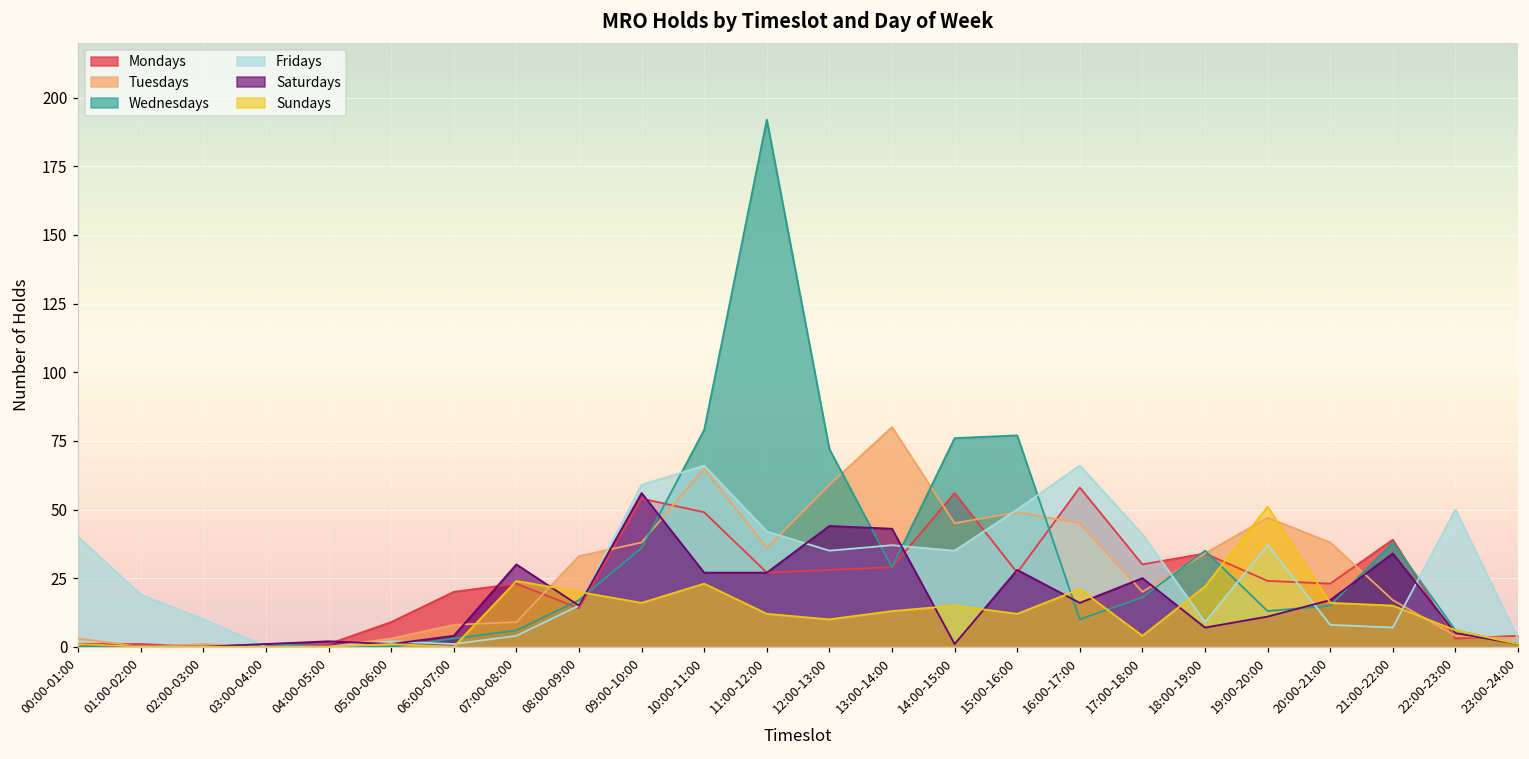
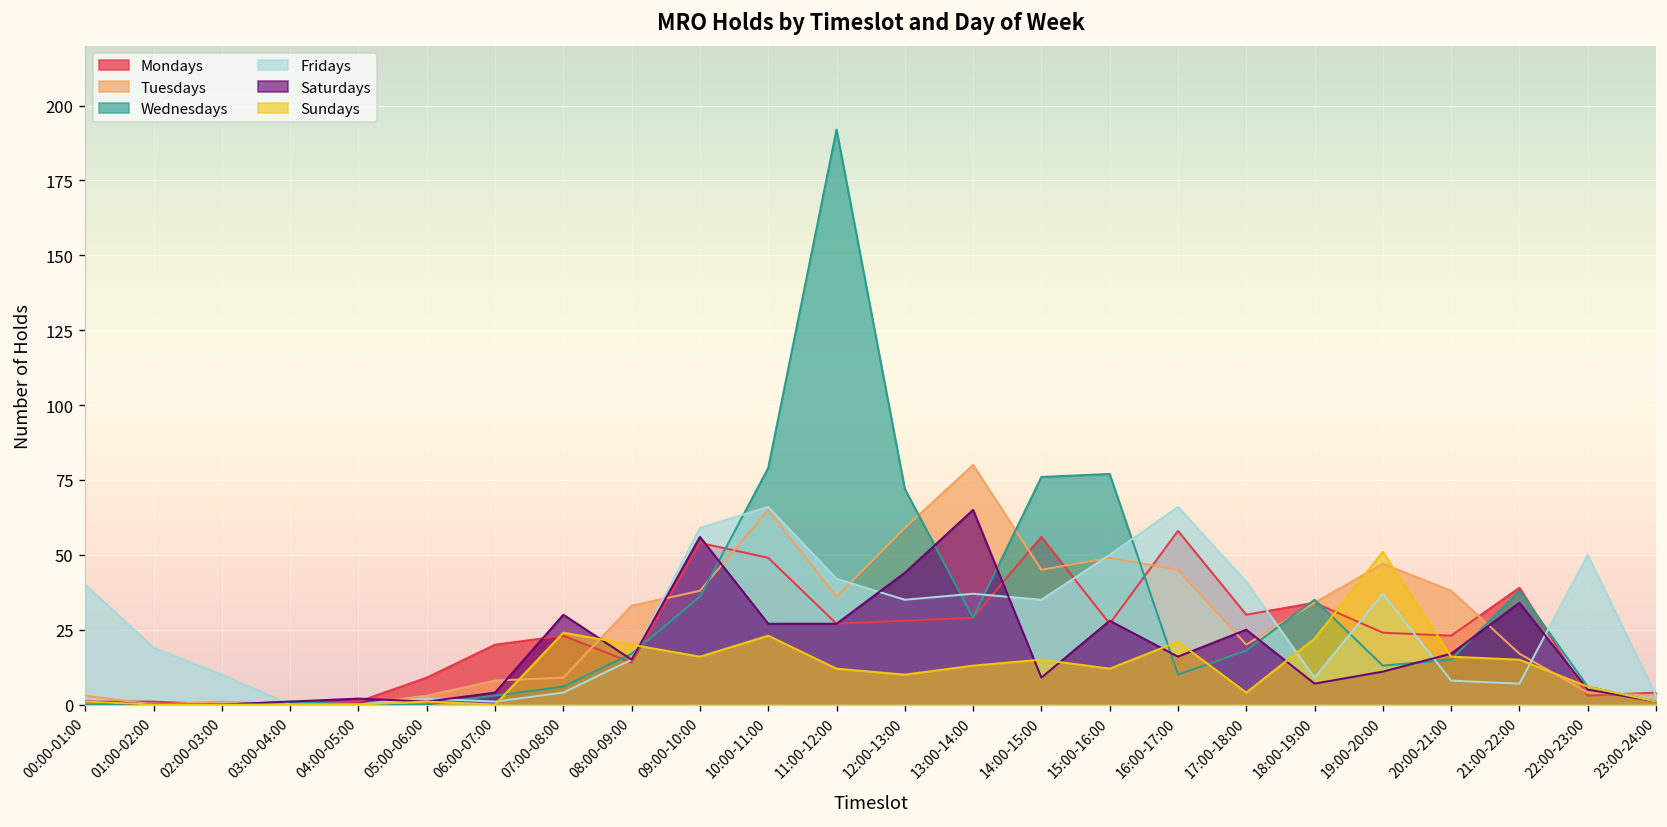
Saturdays, 13:00-14:00: 43 -> 65
Saturdays, 14:00-15:00: 1 -> 9
